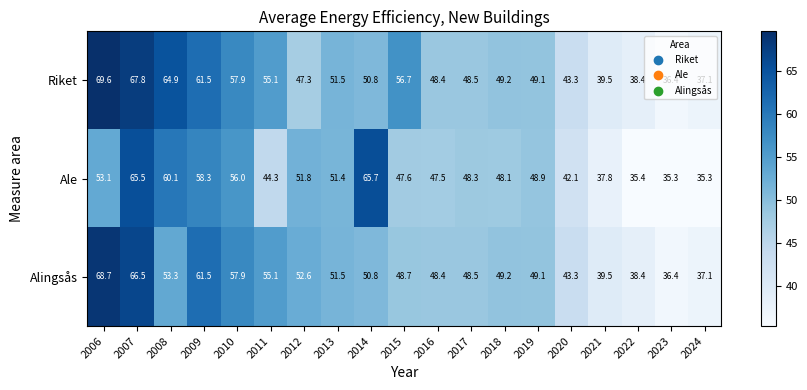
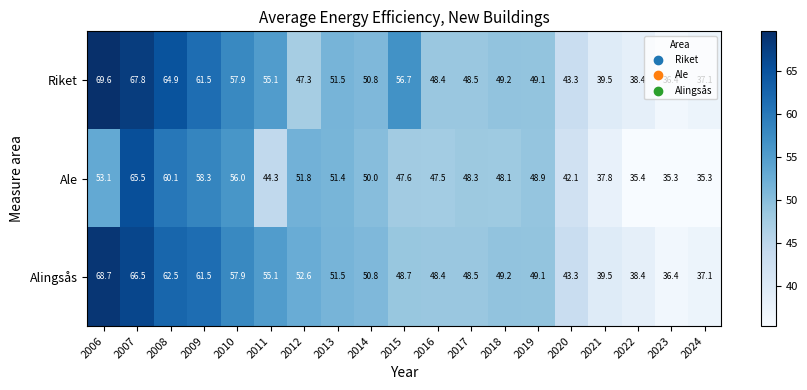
Ale, 2014: 65.7 -> 50.0
Alingsås, 2008: 53.3 -> 62.5
